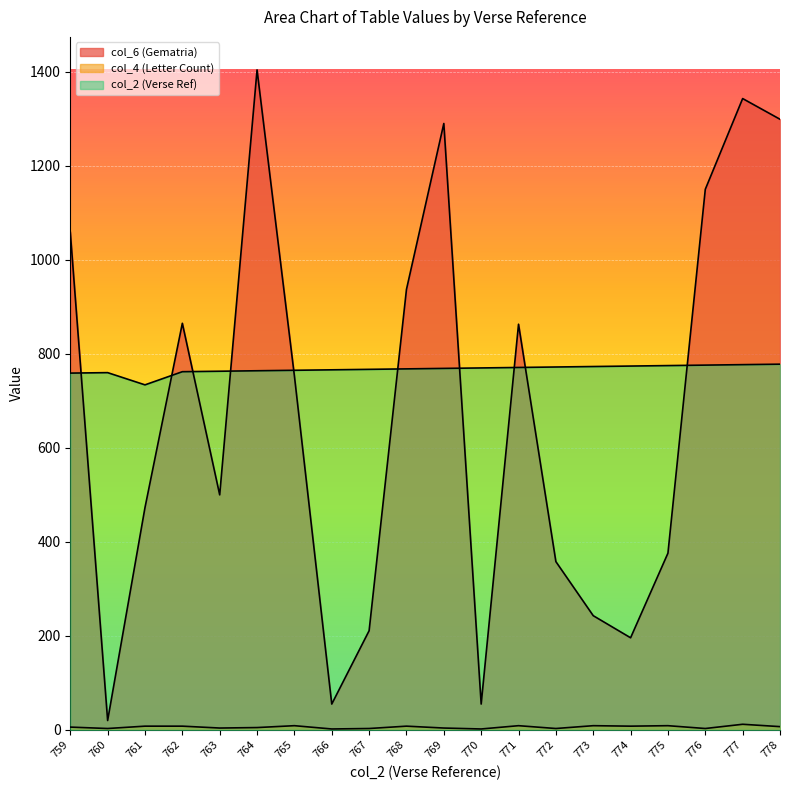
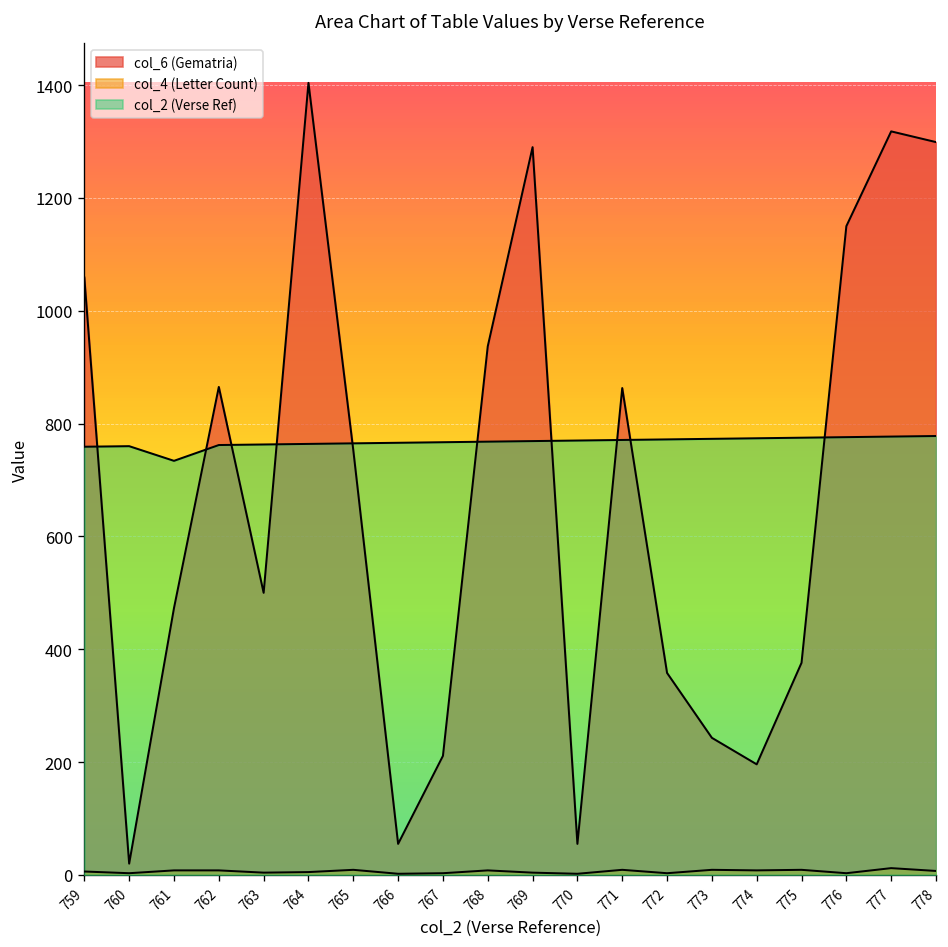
col_6 (Gematria), 777: 1340 -> 1320
